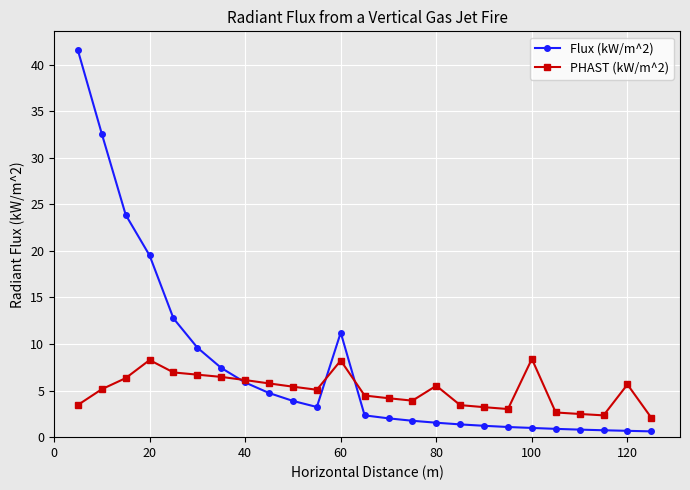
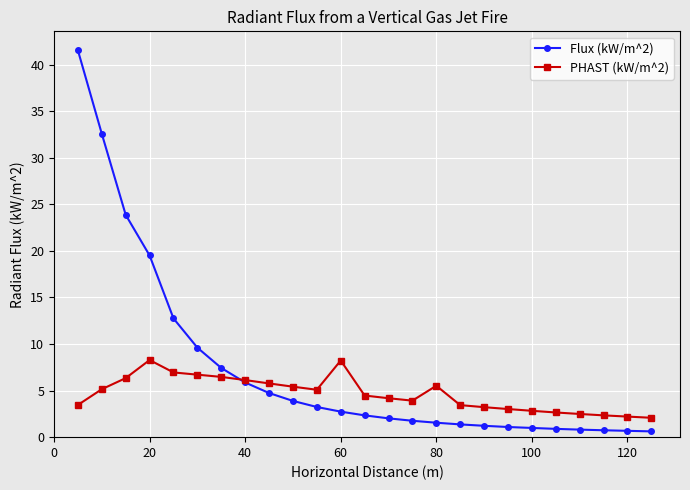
Flux (kW/m^2), 60: 11 -> 3
PHAST (kW/m^2), 100: 8 -> 3
PHAST (kW/m^2), 120: 6 -> 2
